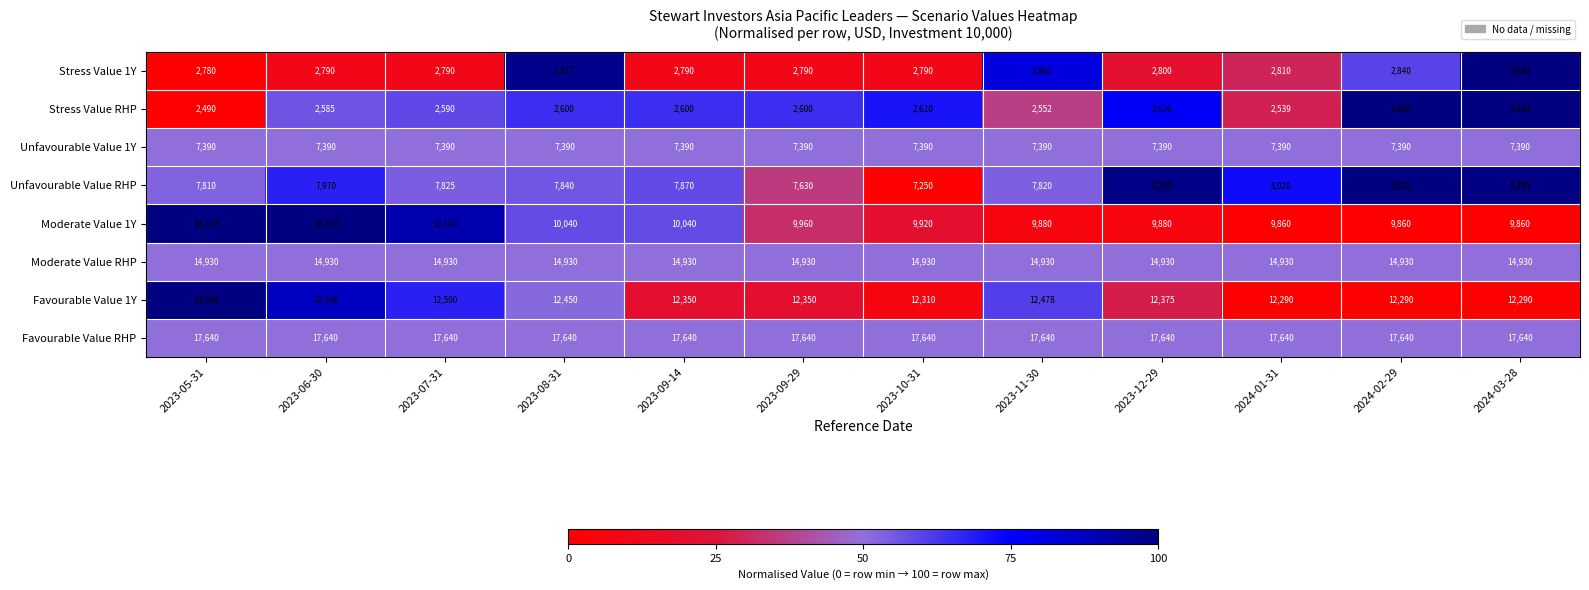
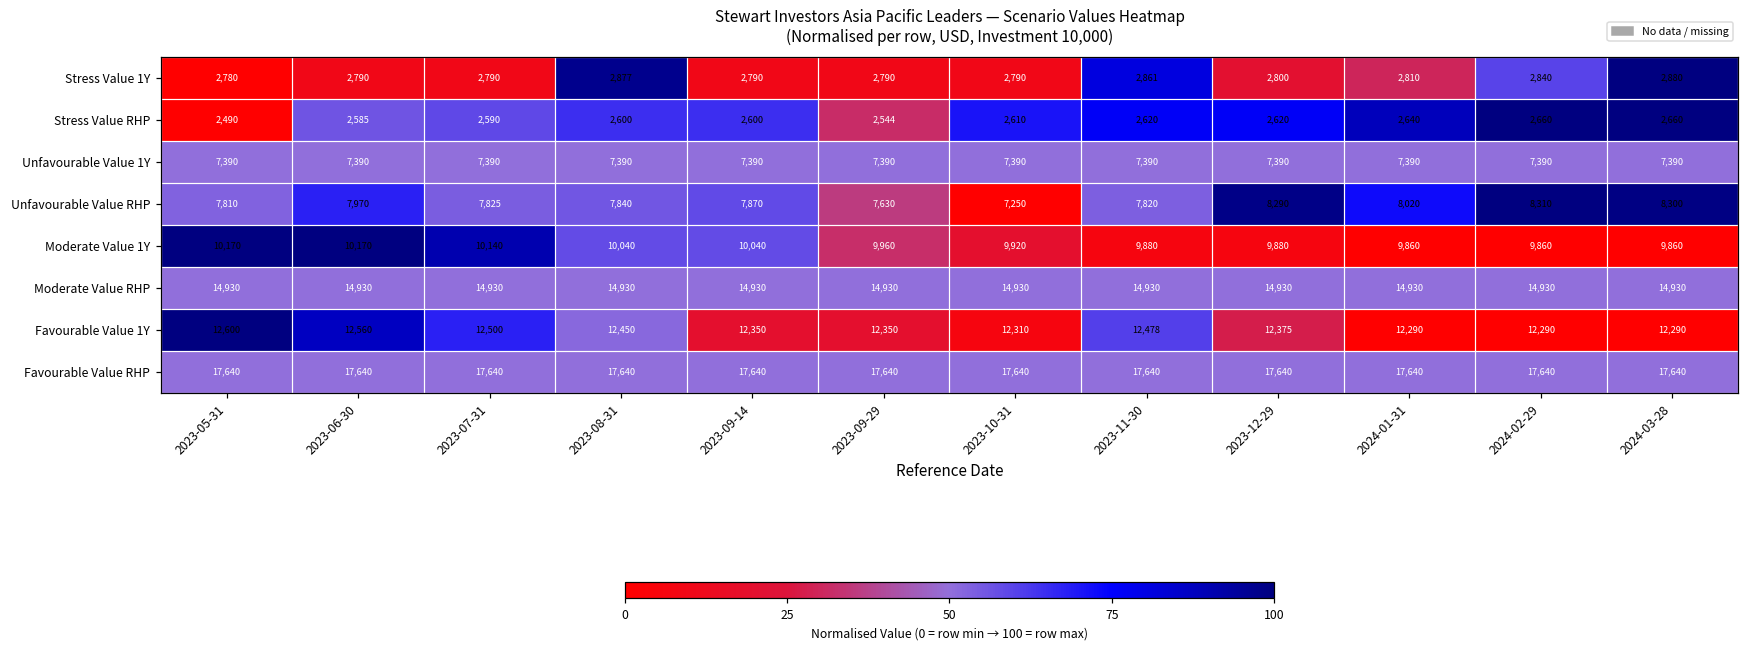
Stress Value RHP, 2023-09-29: 2,600 -> 2,544
Stress Value RHP, 2023-11-30: 2,552 -> 2,620
Stress Value RHP, 2024-01-31: 2,539 -> 2,640
